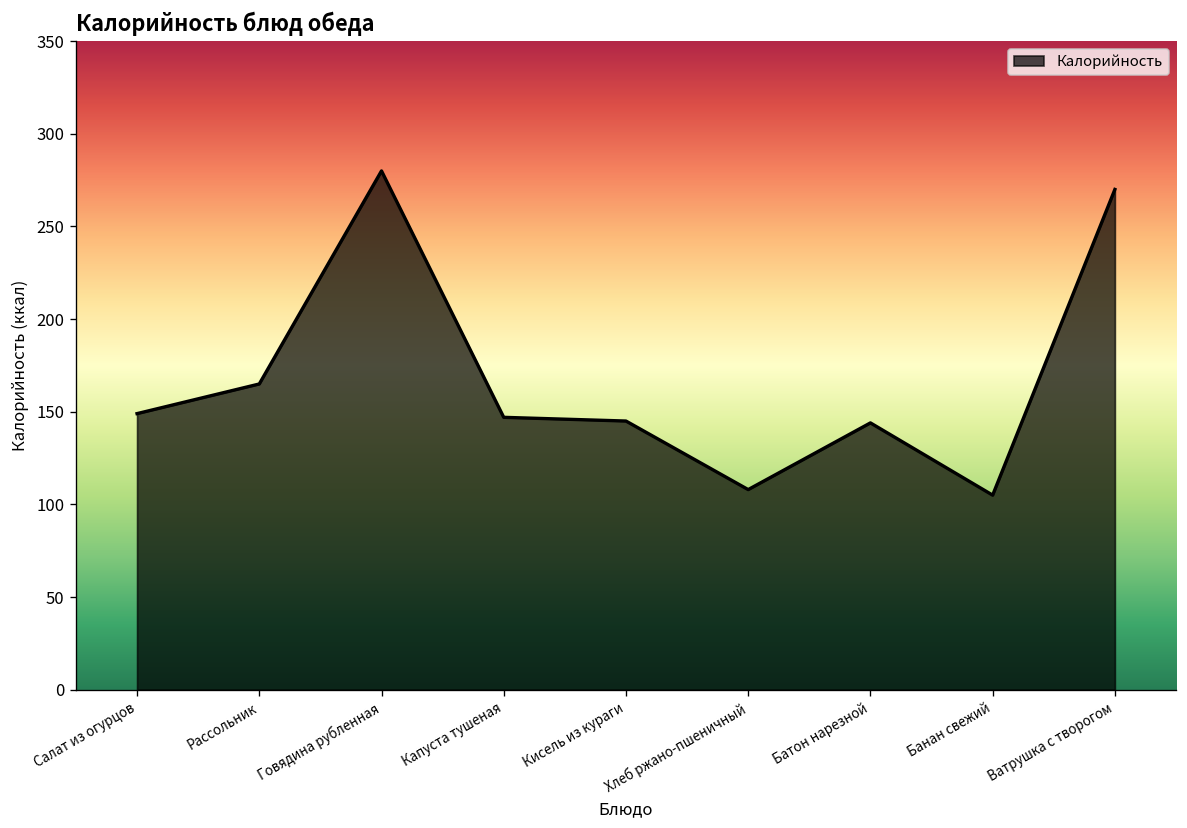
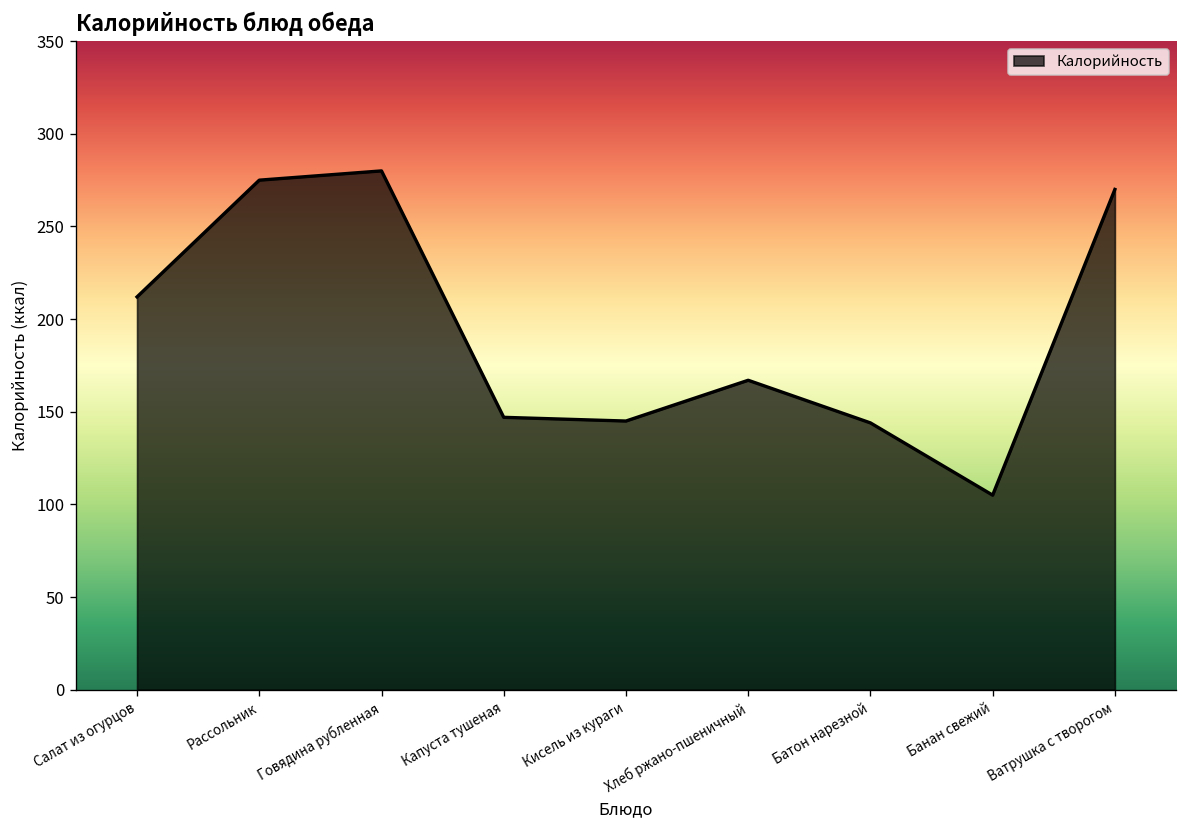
Салат из огурцов: 149 -> 212
Рассольник: 165 -> 275
Хлеб ржано-пшеничный: 108 -> 167
